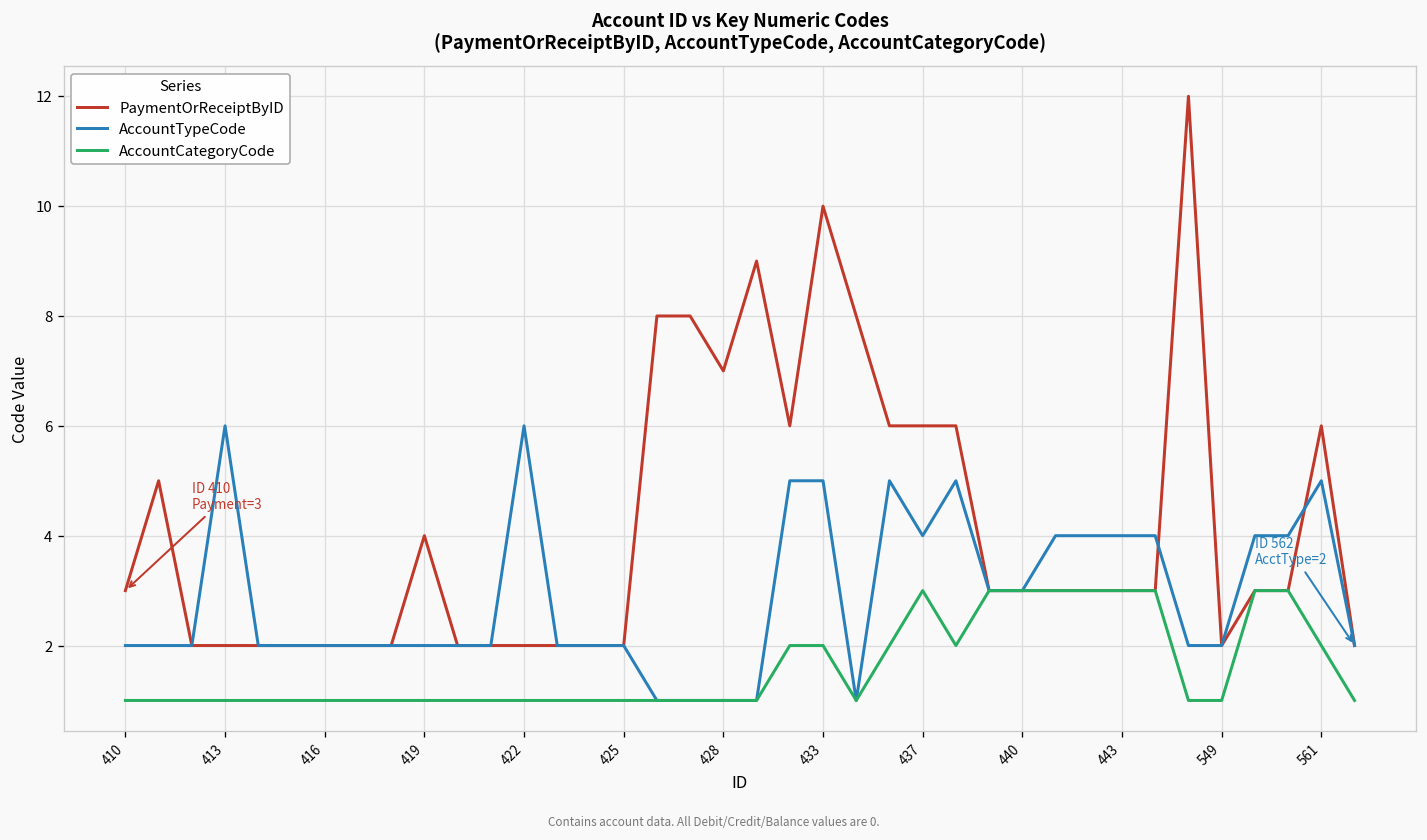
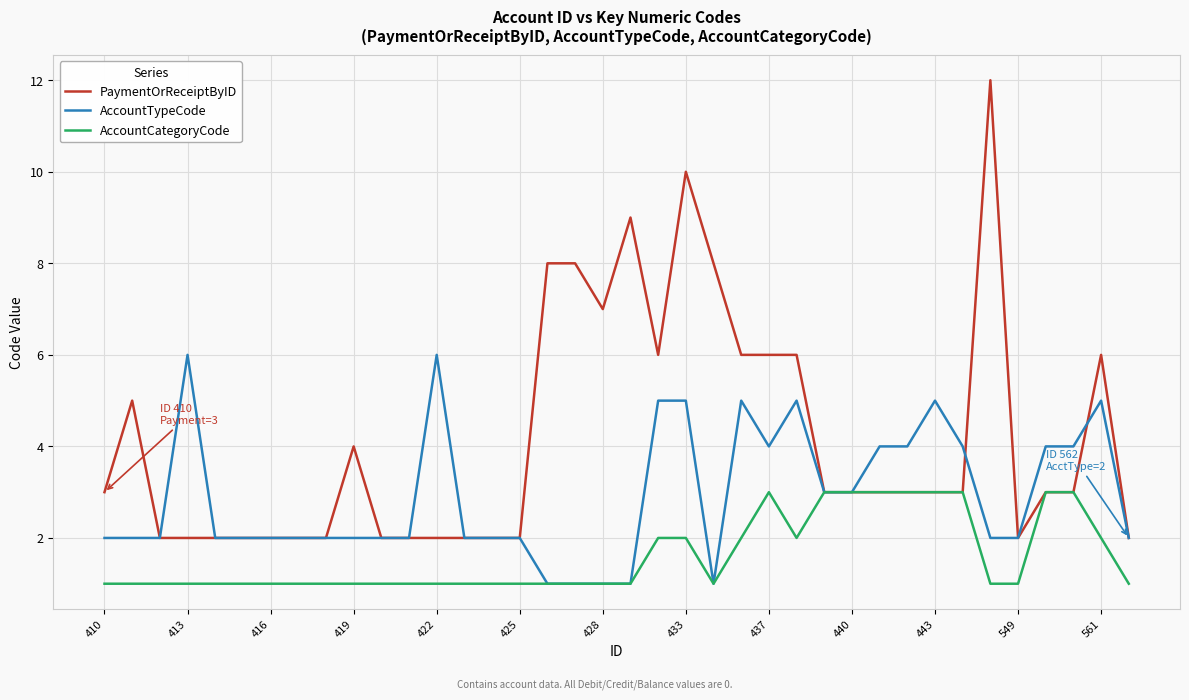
AccountTypeCode, 443: 4 -> 5
